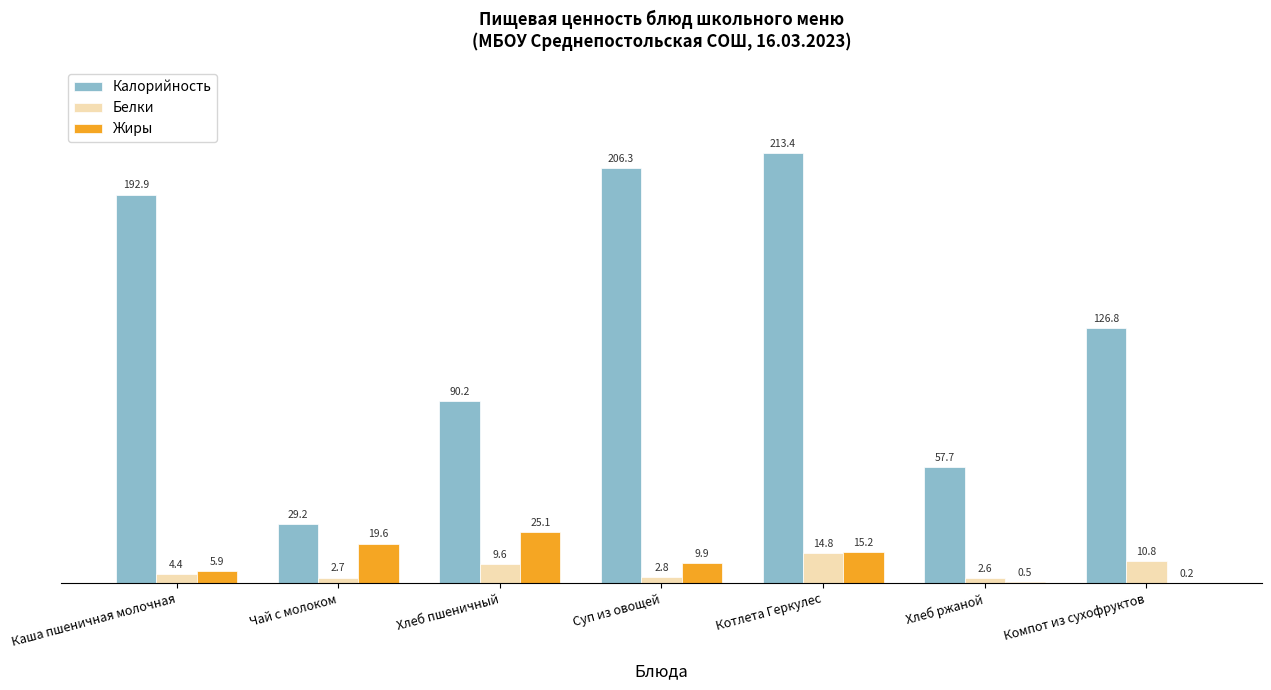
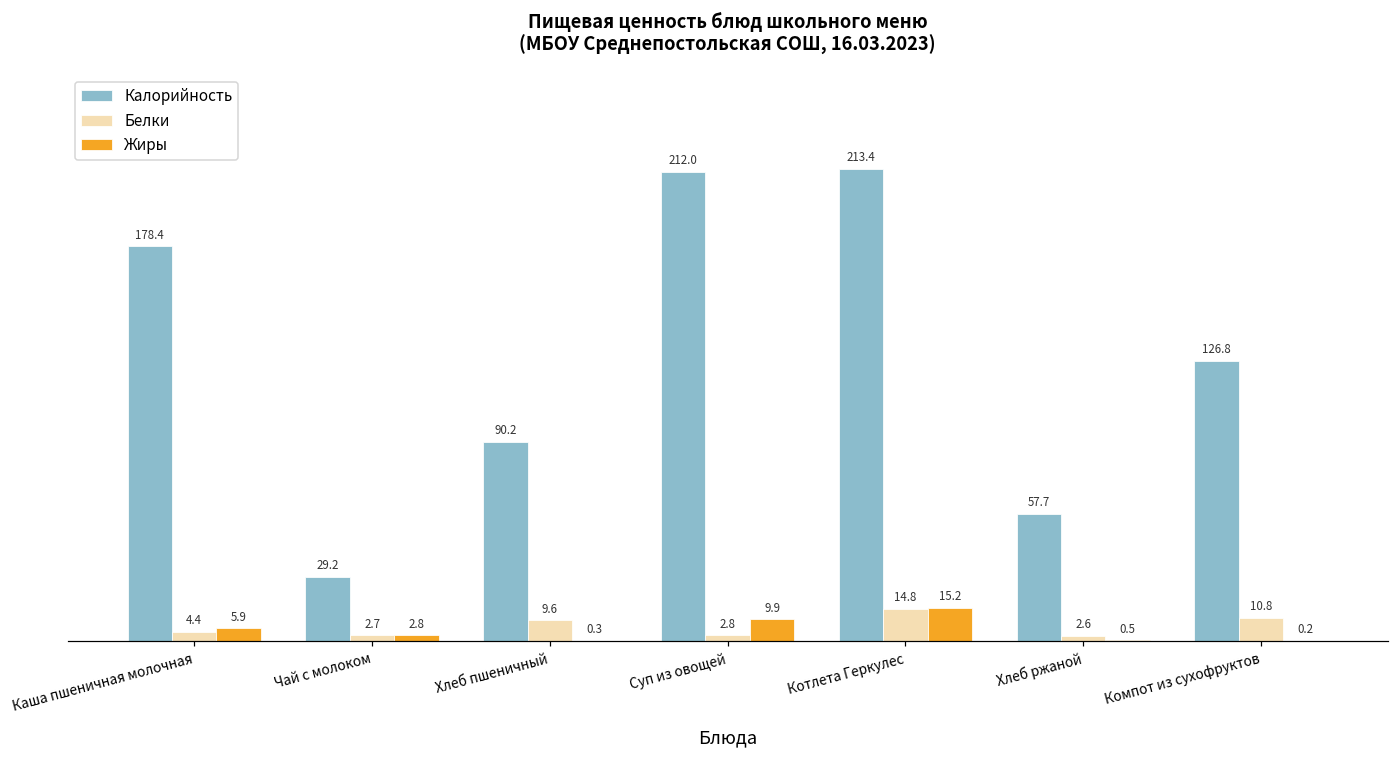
Калорийность, Каша пшеничная молочная: 192.9 -> 178.4
Жиры, Чай с молоком: 19.6 -> 2.8
Жиры, Хлеб пшеничный: 25.1 -> 0.3
Калорийность, Суп из овощей: 206.3 -> 212.0
